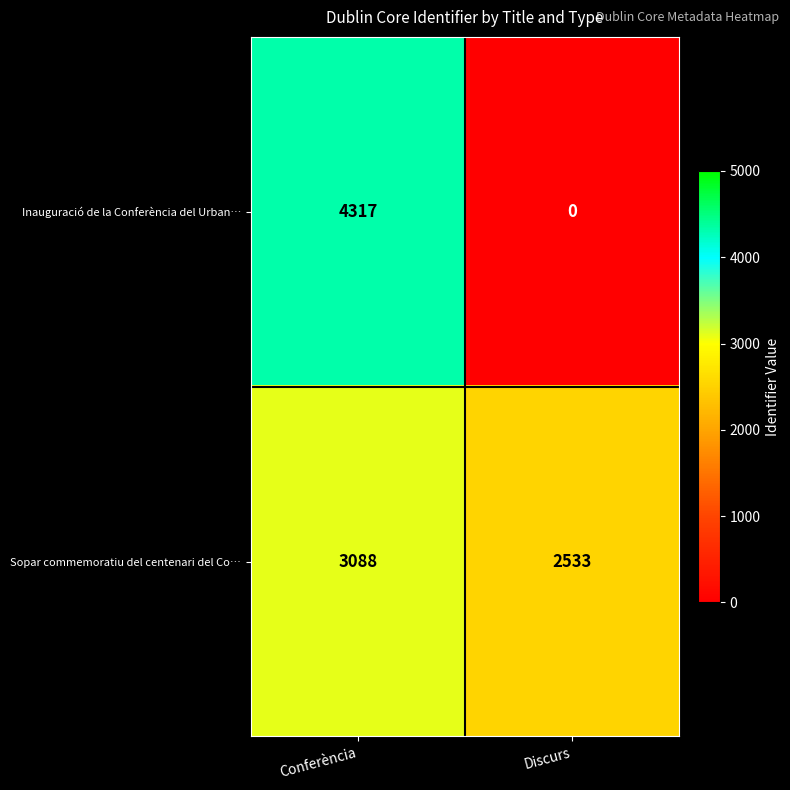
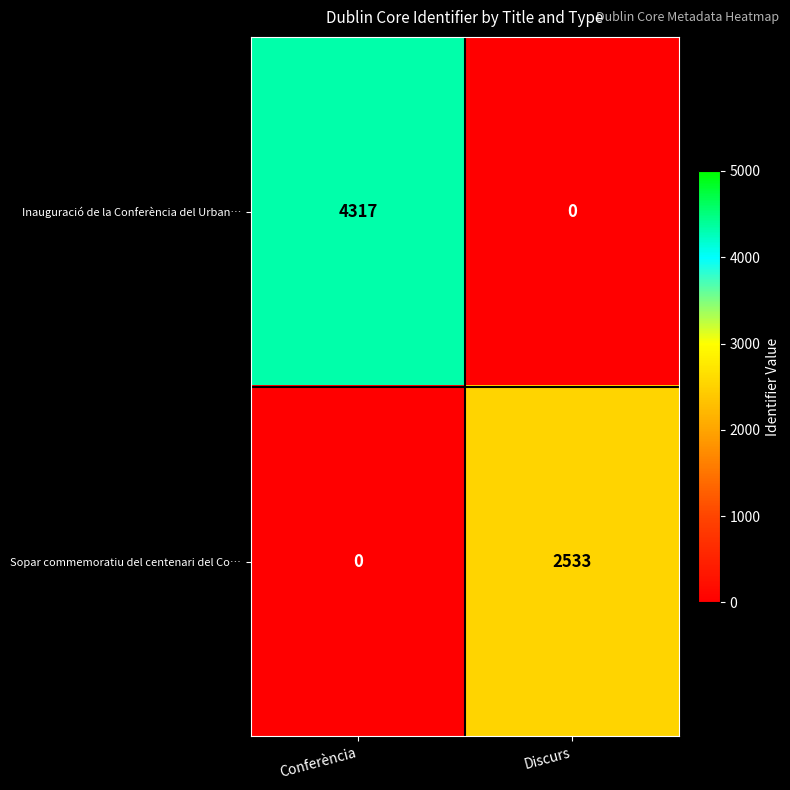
Sopar commemoratiu del centenari del Co…, Conferència: 3088 -> 0
